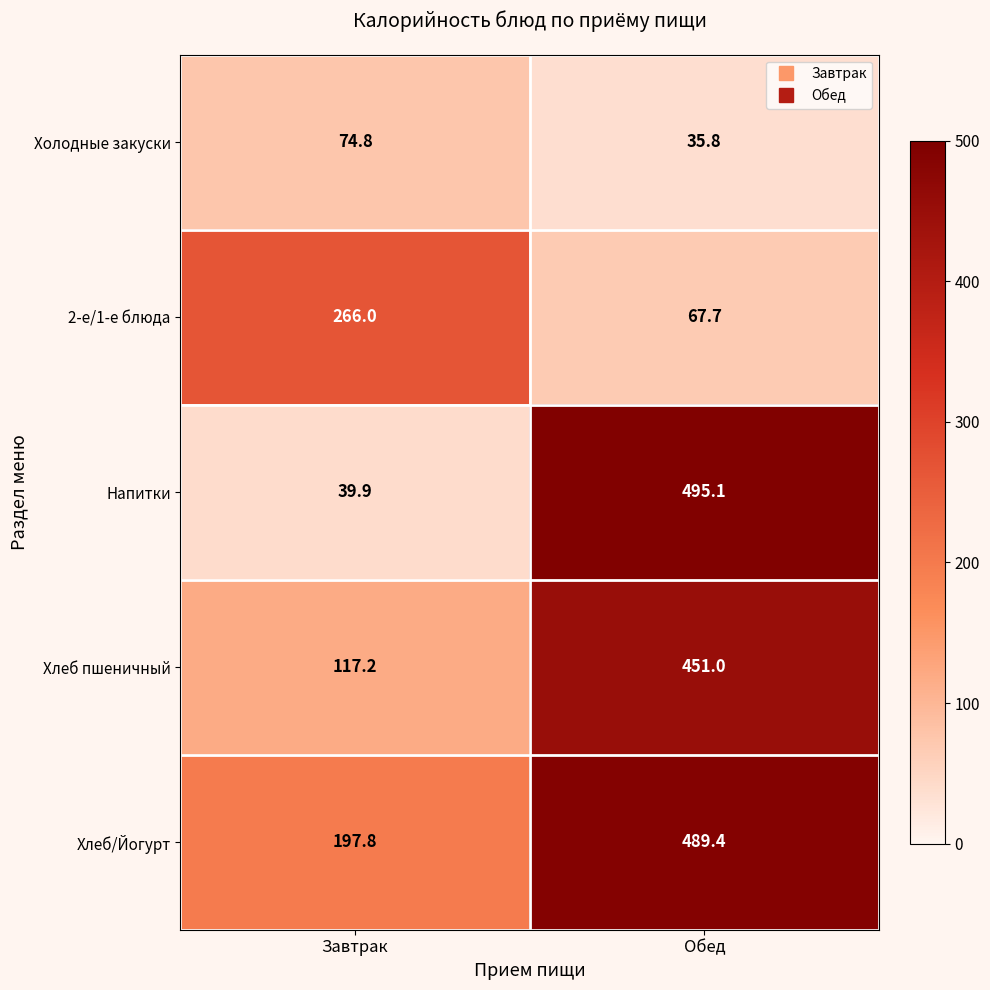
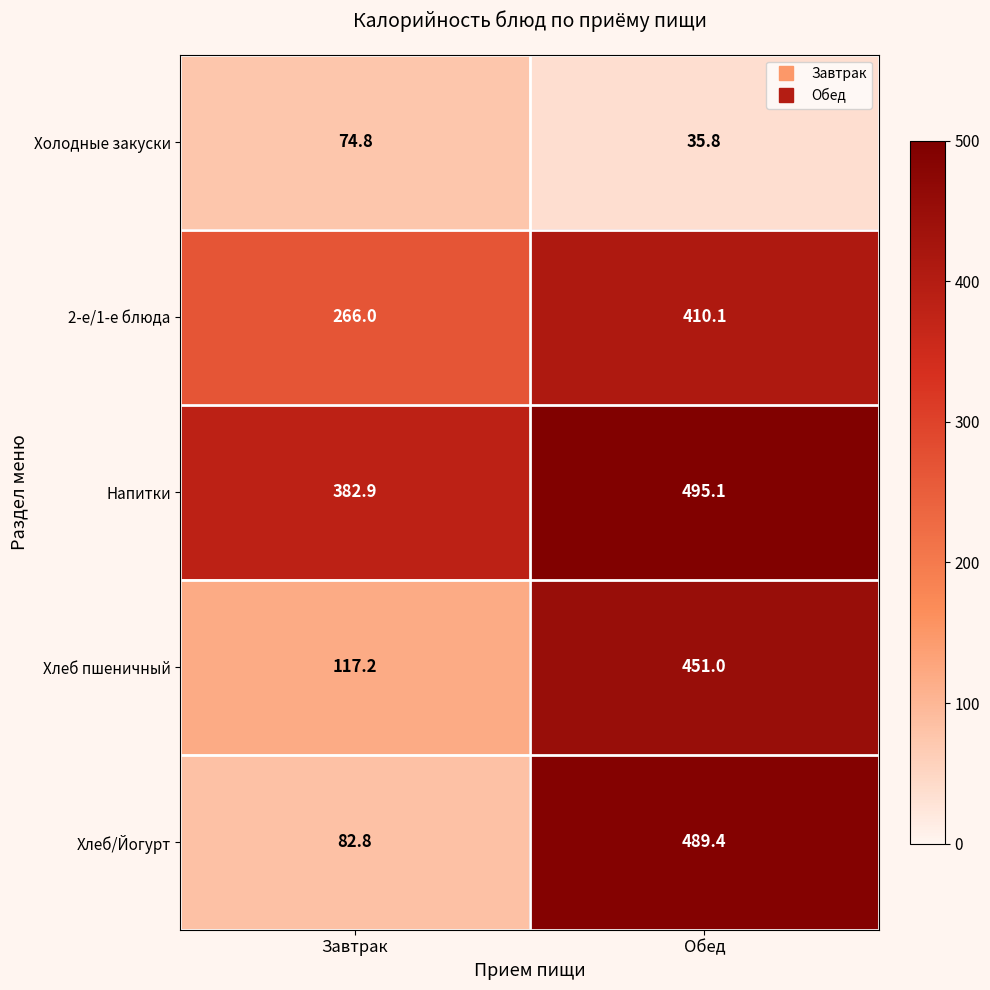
2-е/1-е блюда, Обед: 67.7 -> 410.1
Напитки, Завтрак: 39.9 -> 382.9
Хлеб/Йогурт, Завтрак: 197.8 -> 82.8
